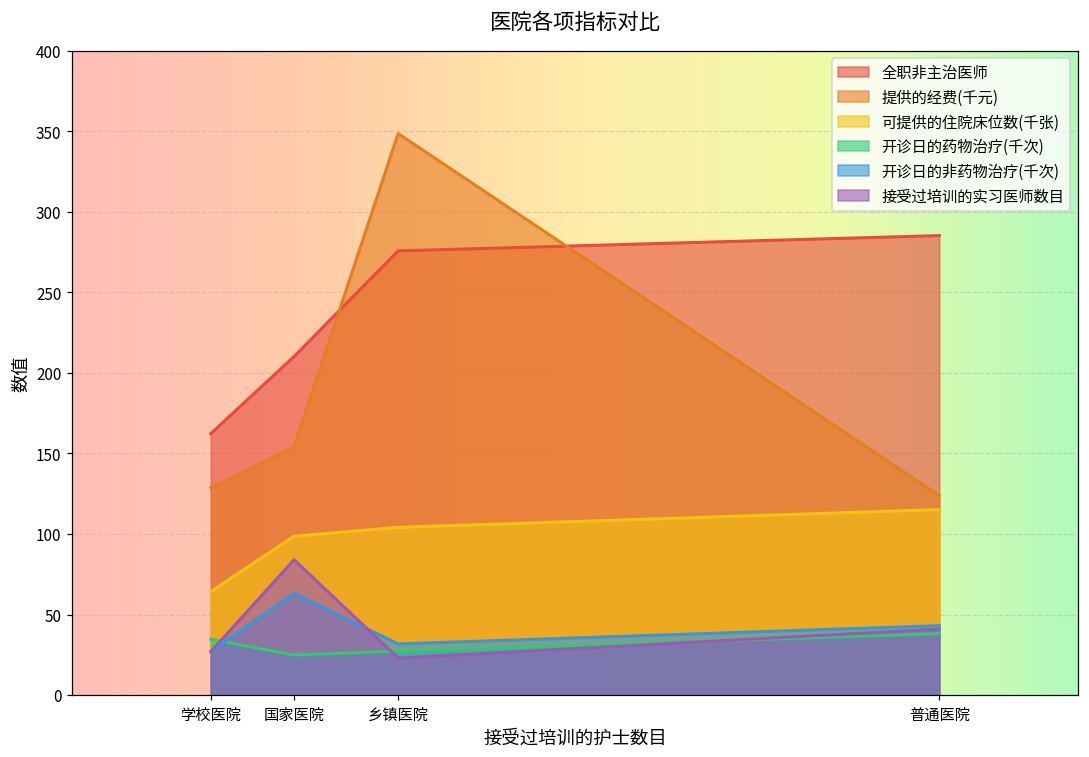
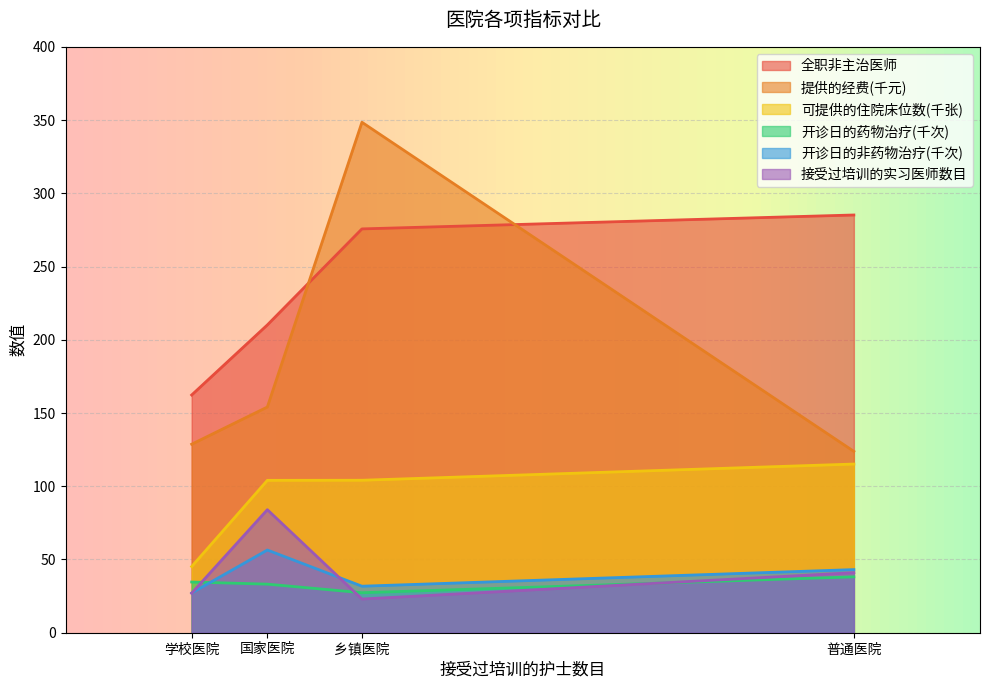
可提供的住院床位数(千张), 学校医院: 64 -> 45
可提供的住院床位数(千张), 国家医院: 99 -> 104
开诊日的药物治疗(千次), 国家医院: 25 -> 33
开诊日的非药物治疗(千次), 国家医院: 63 -> 56
